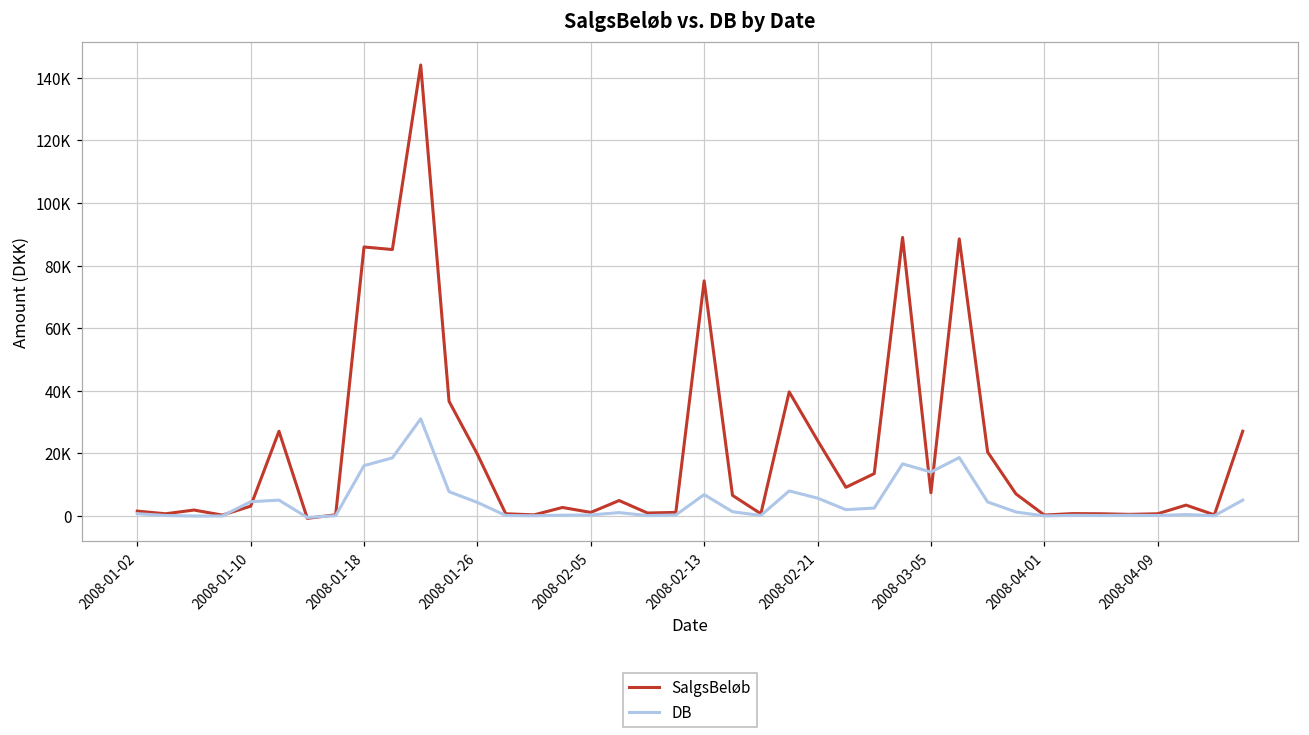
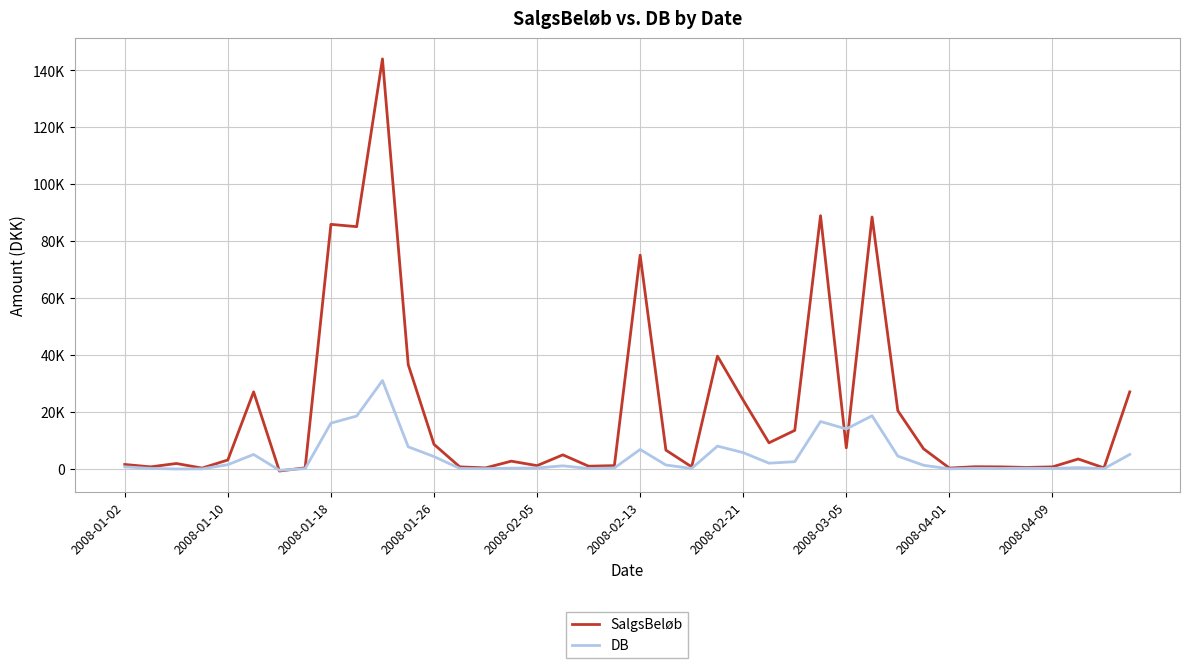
DB, 2008-01-10: 5000 -> 1000
SalgsBeløb, 2008-01-26: 20000 -> 9000
